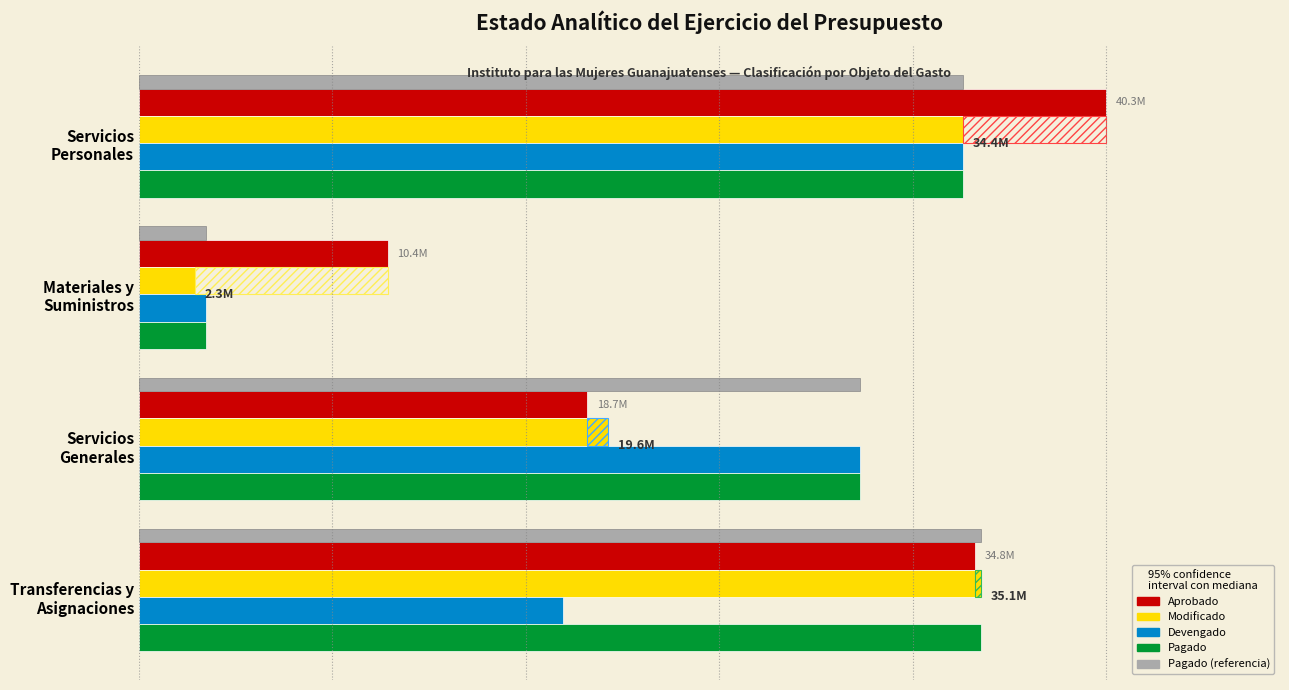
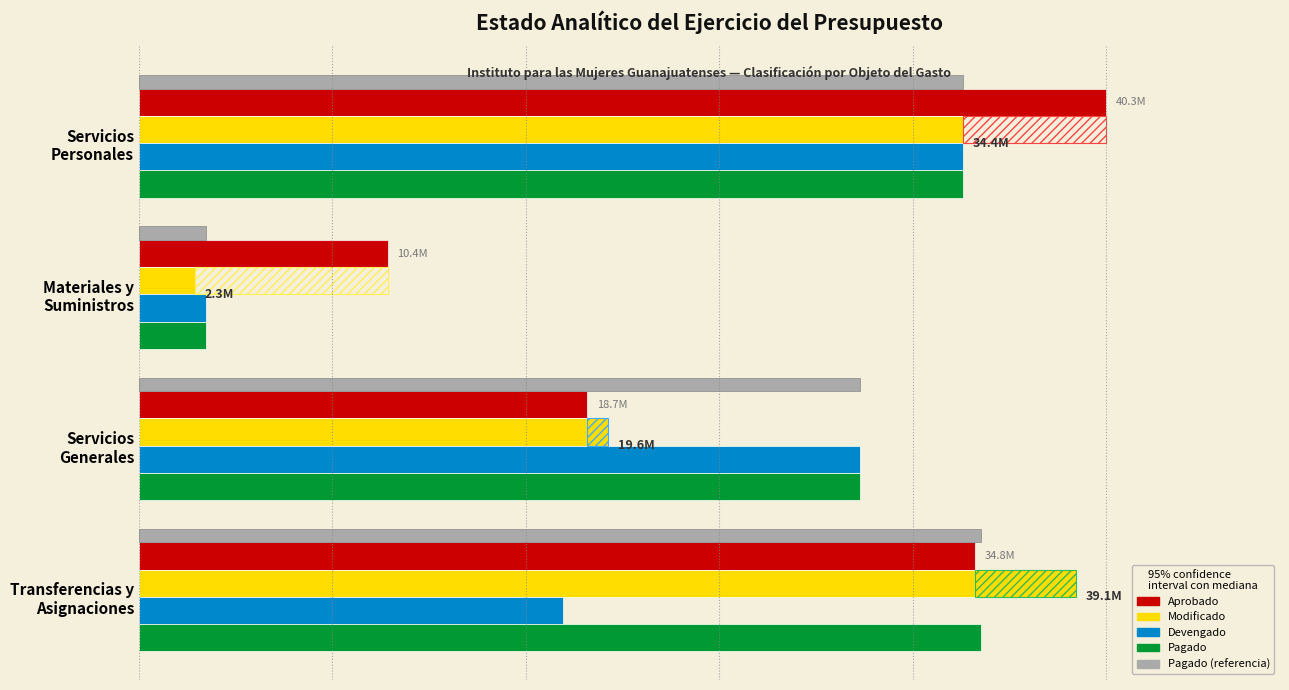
Modificado, Transferencias y Asignaciones: 35.1M -> 39.1M
